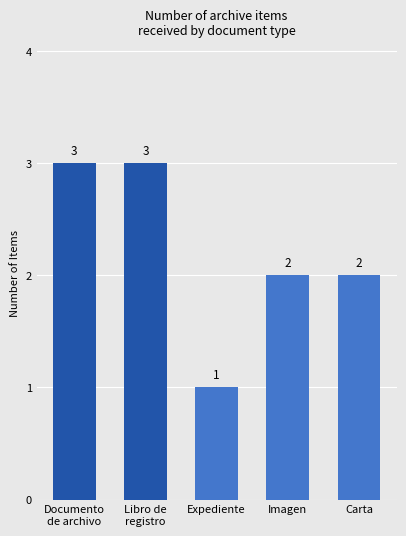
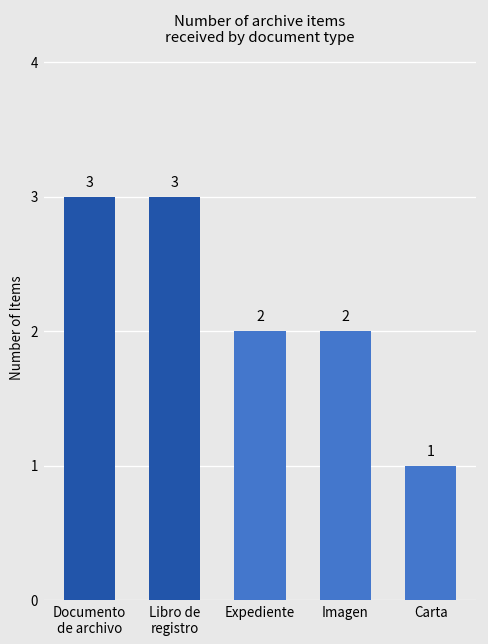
Expediente: 1 -> 2
Carta: 2 -> 1
